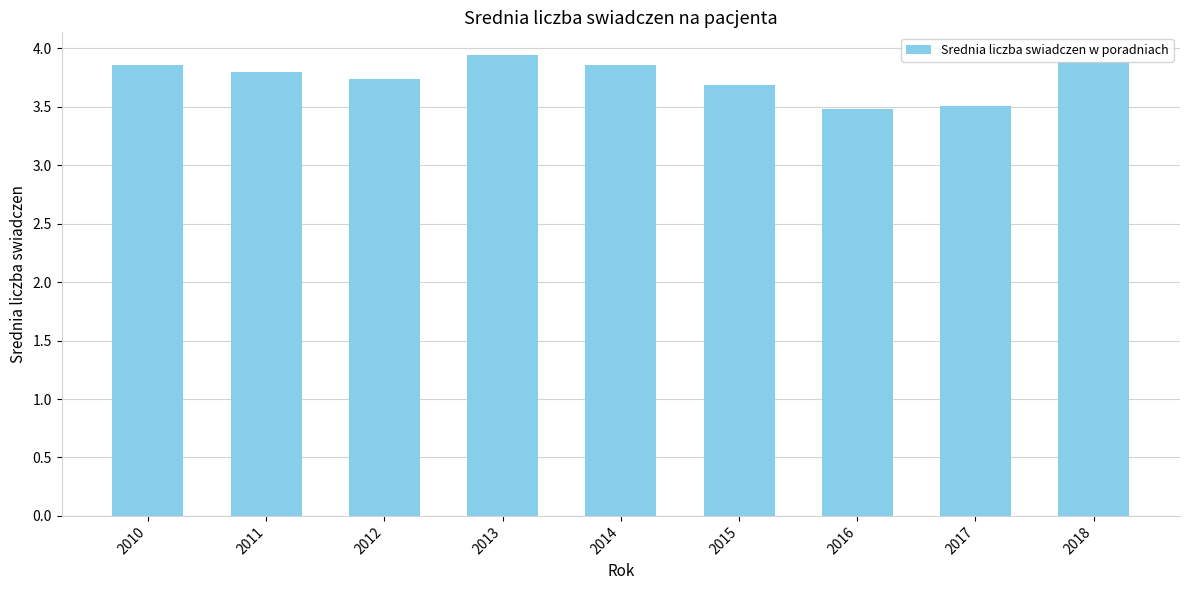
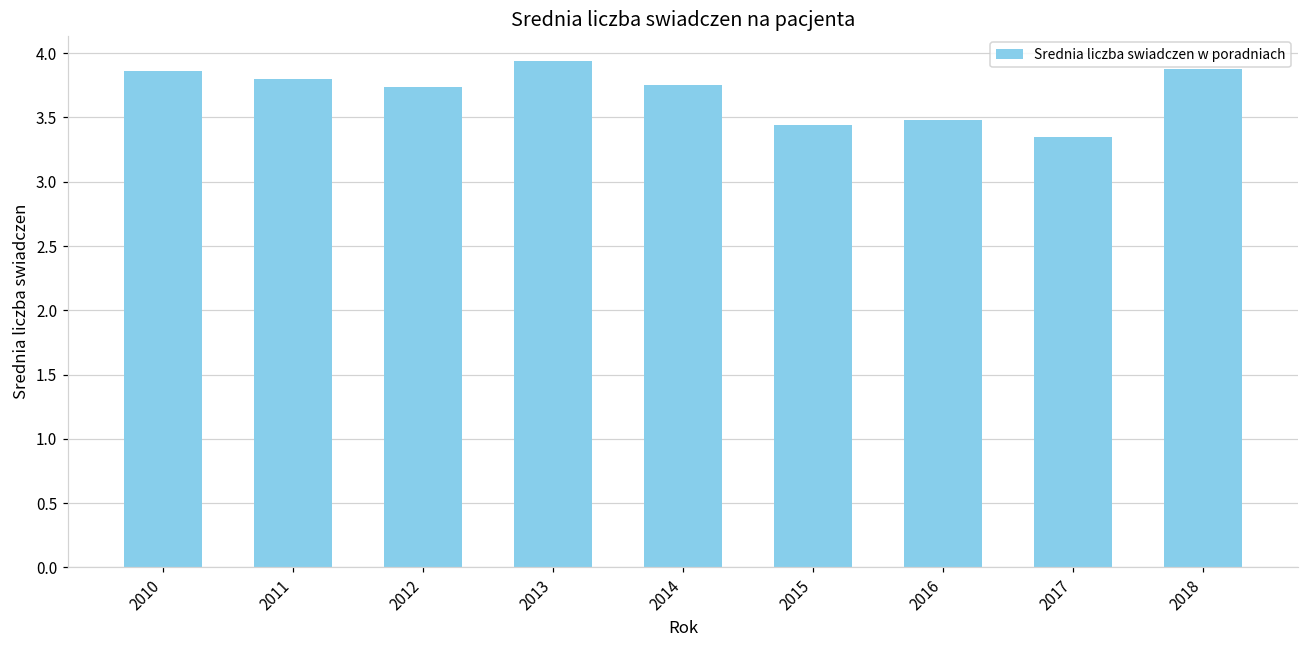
2014: 3.86 -> 3.75
2015: 3.69 -> 3.44
2017: 3.51 -> 3.35
